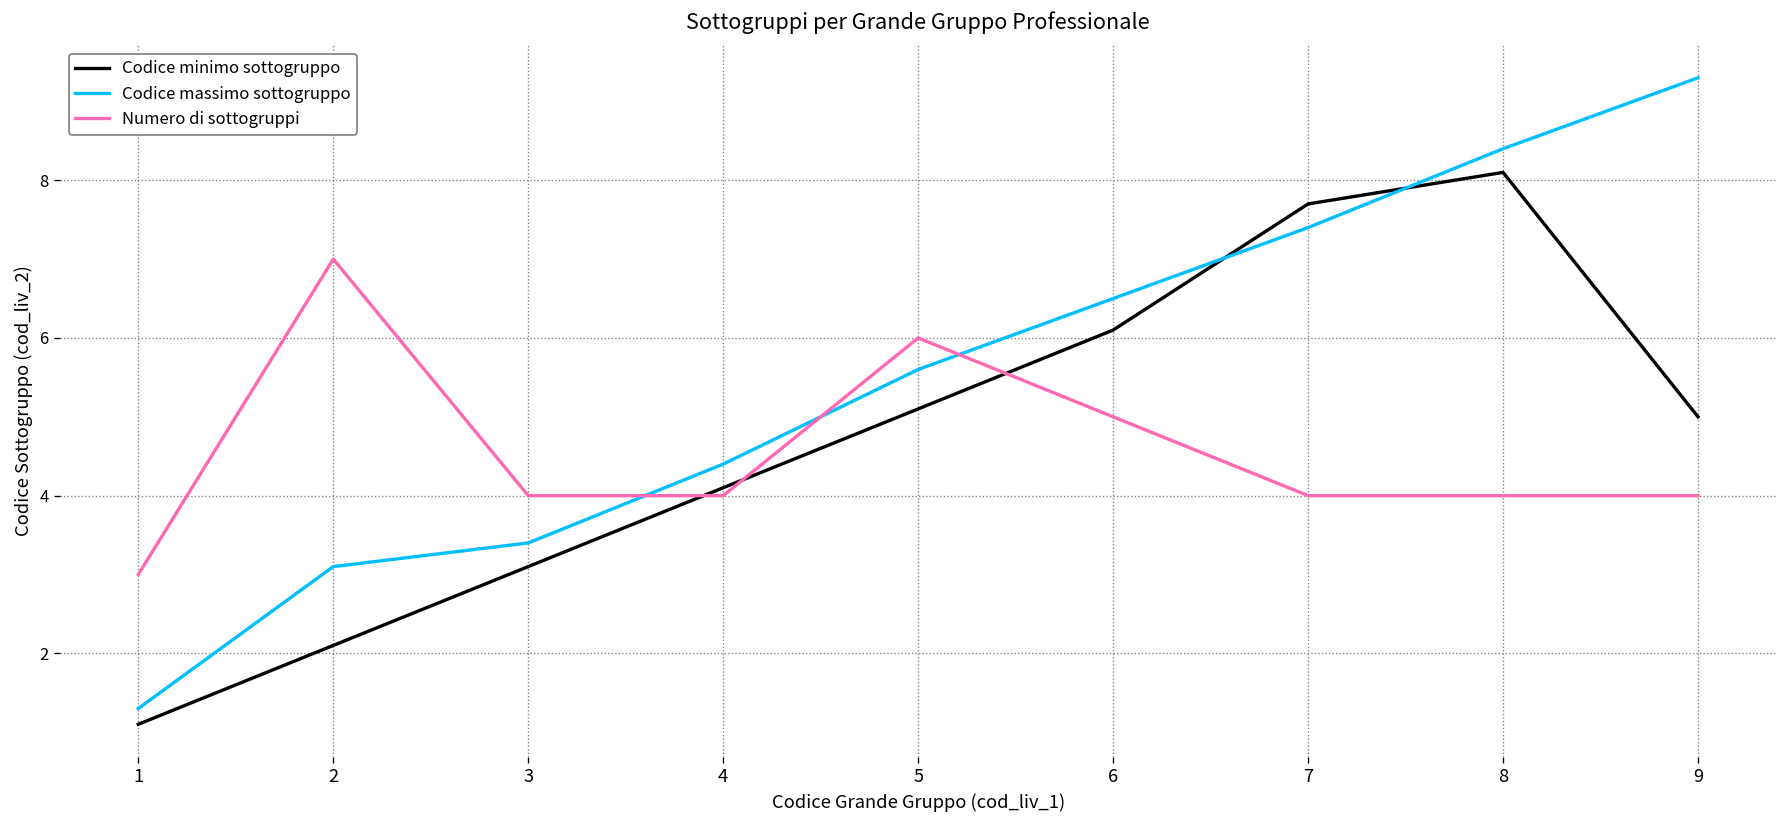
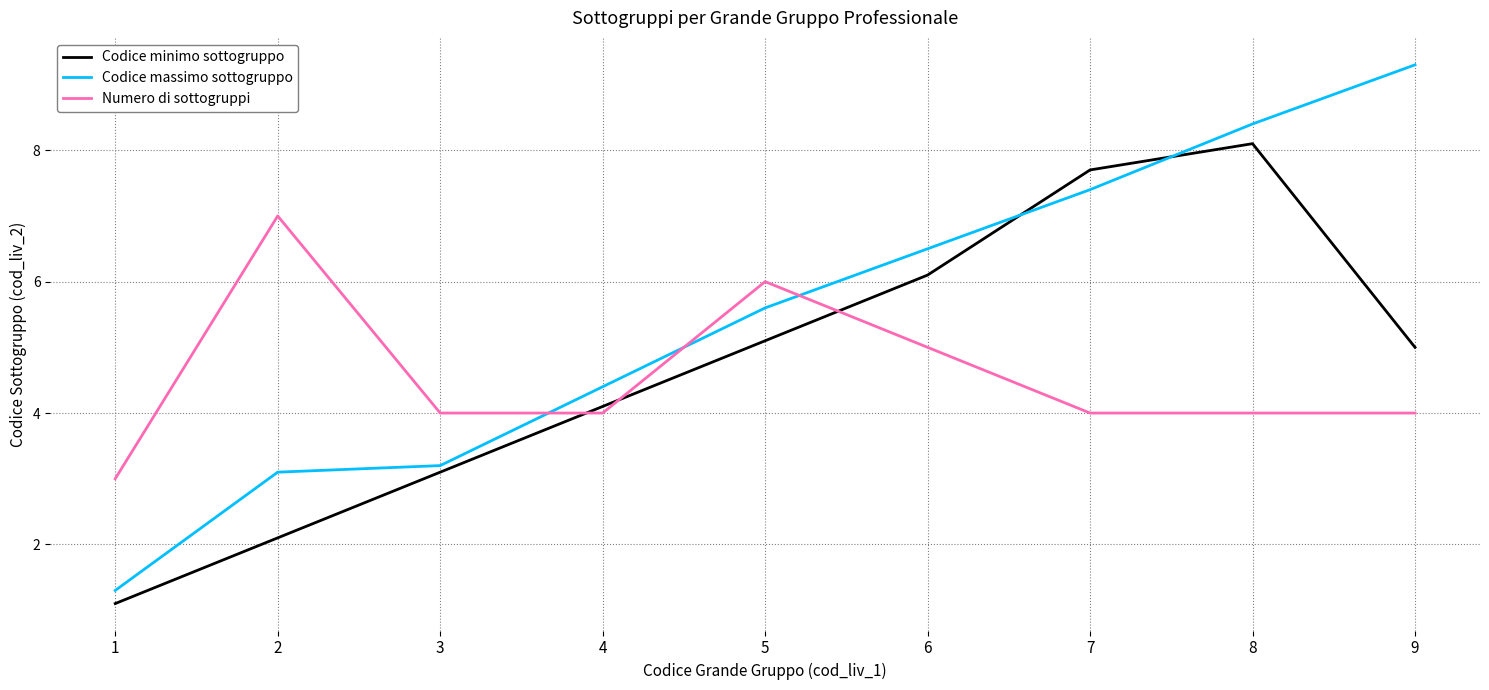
Codice massimo sottogruppo, 3: 3.4 -> 3.2
